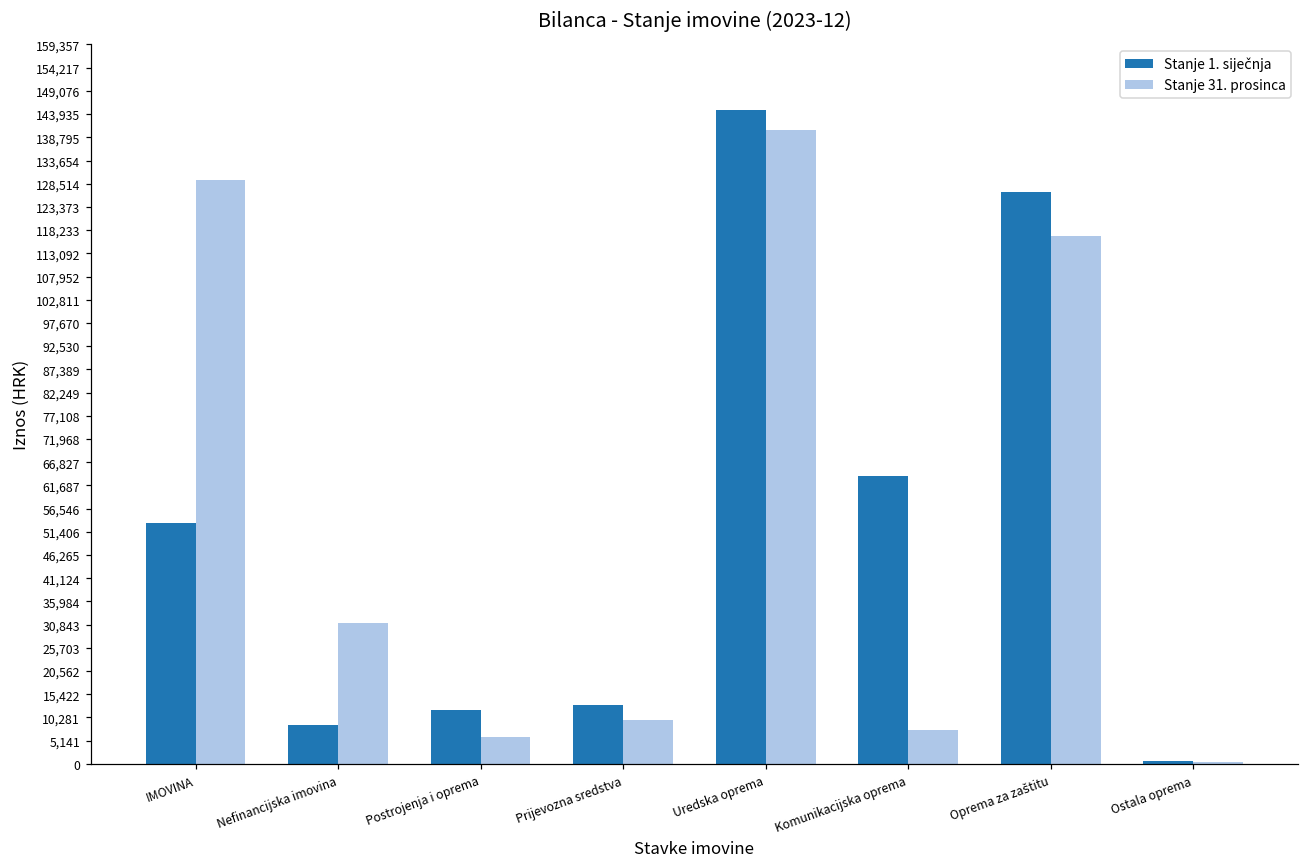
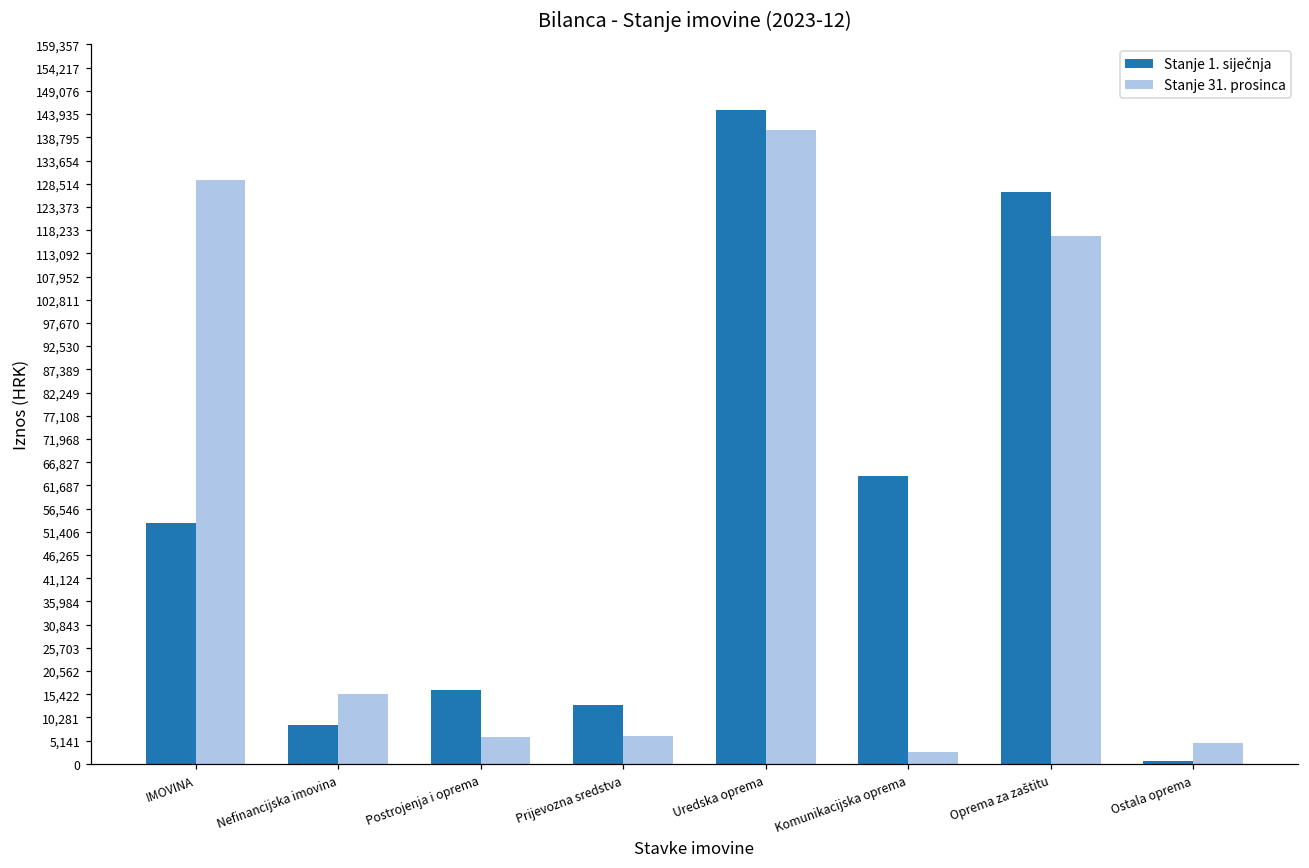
Stanje 31. prosinca, Nefinancijska imovina: 31,000 -> 15,000
Stanje 1. siječnja, Postrojenja i oprema: 12,000 -> 16,000
Stanje 31. prosinca, Prijevozna sredstva: 10,000 -> 6,000
Stanje 31. prosinca, Komunikacijska oprema: 8,000 -> 3,000
Stanje 31. prosinca, Ostala oprema: 0 -> 5,000
